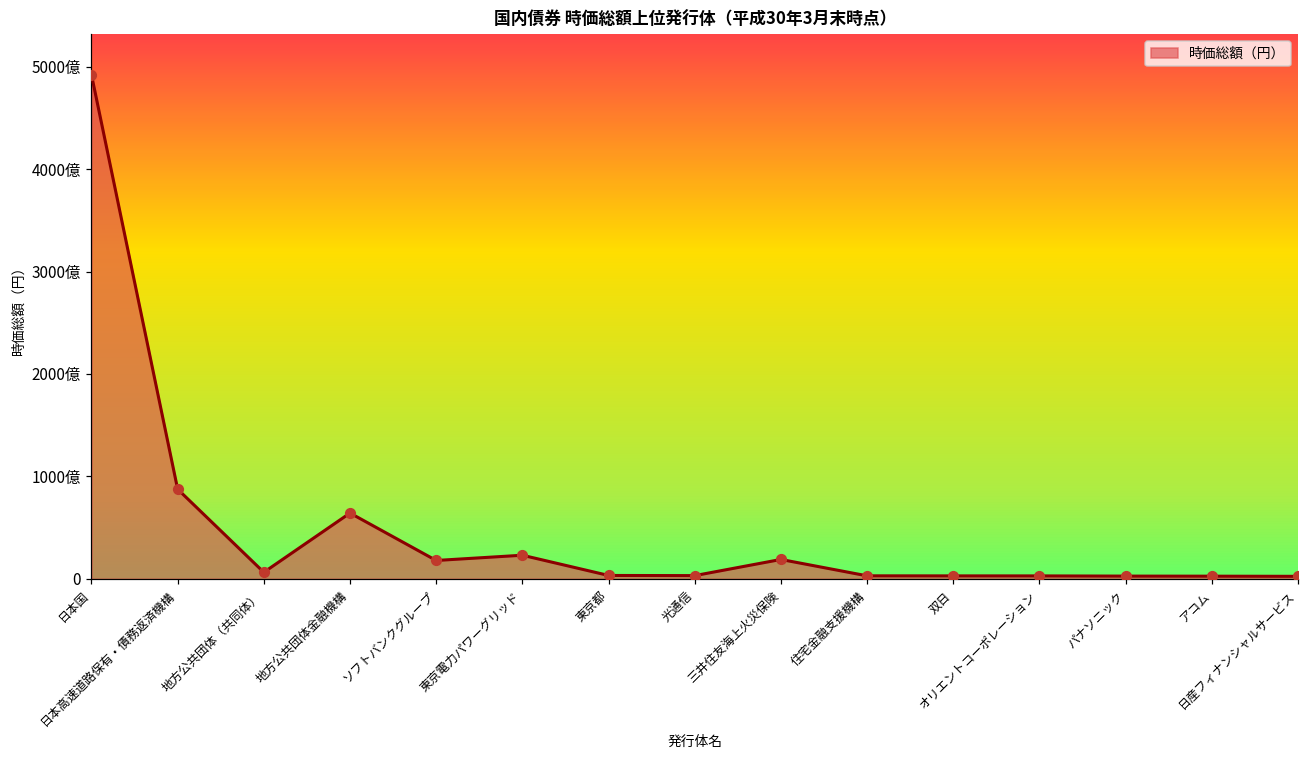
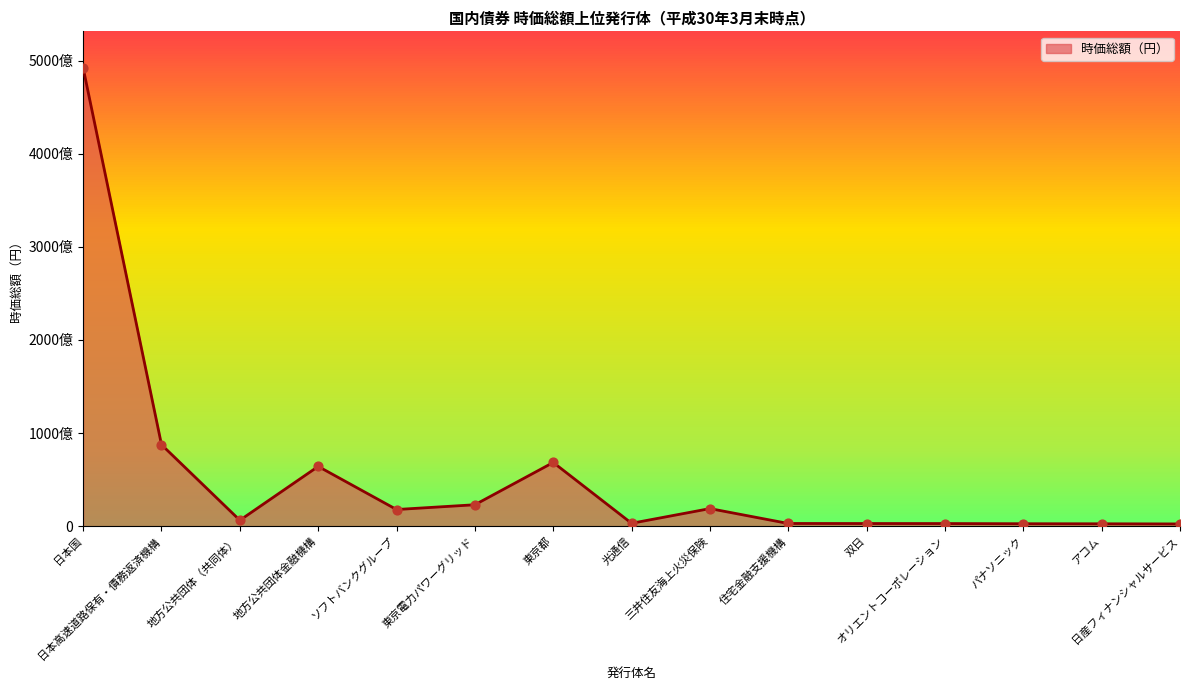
東京都: 0億 -> 700億
